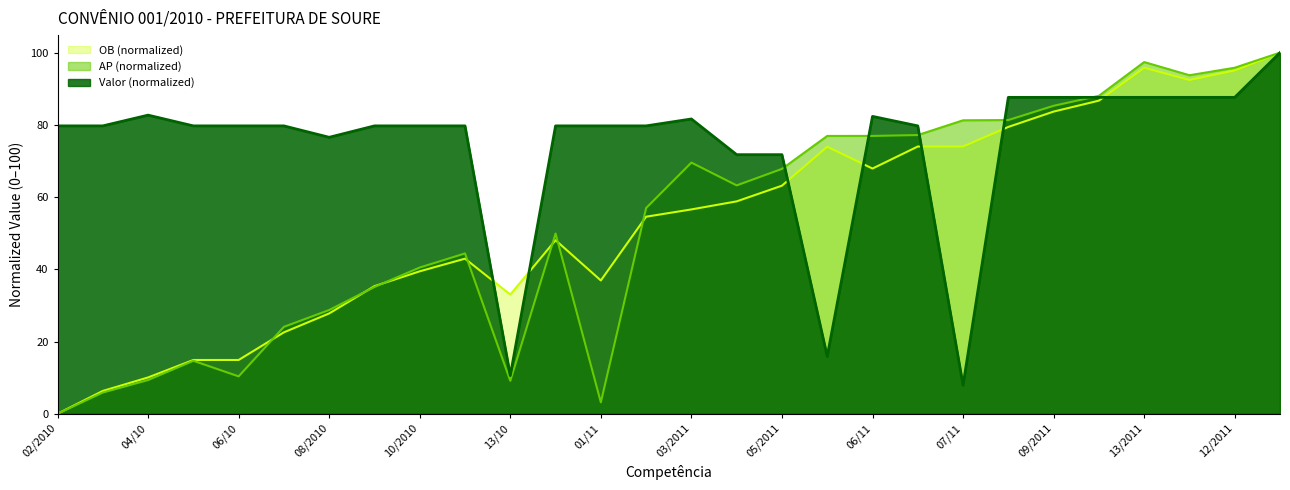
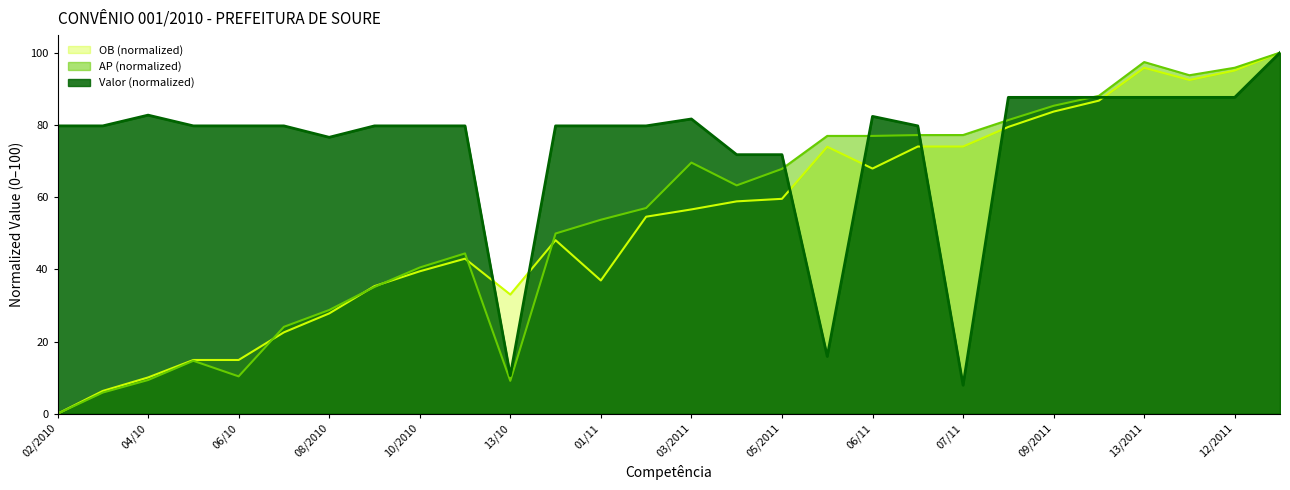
AP (normalized), 01/11: 3 -> 54
OB (normalized), 05/2011: 63 -> 60
AP (normalized), 07/11: 81 -> 77
